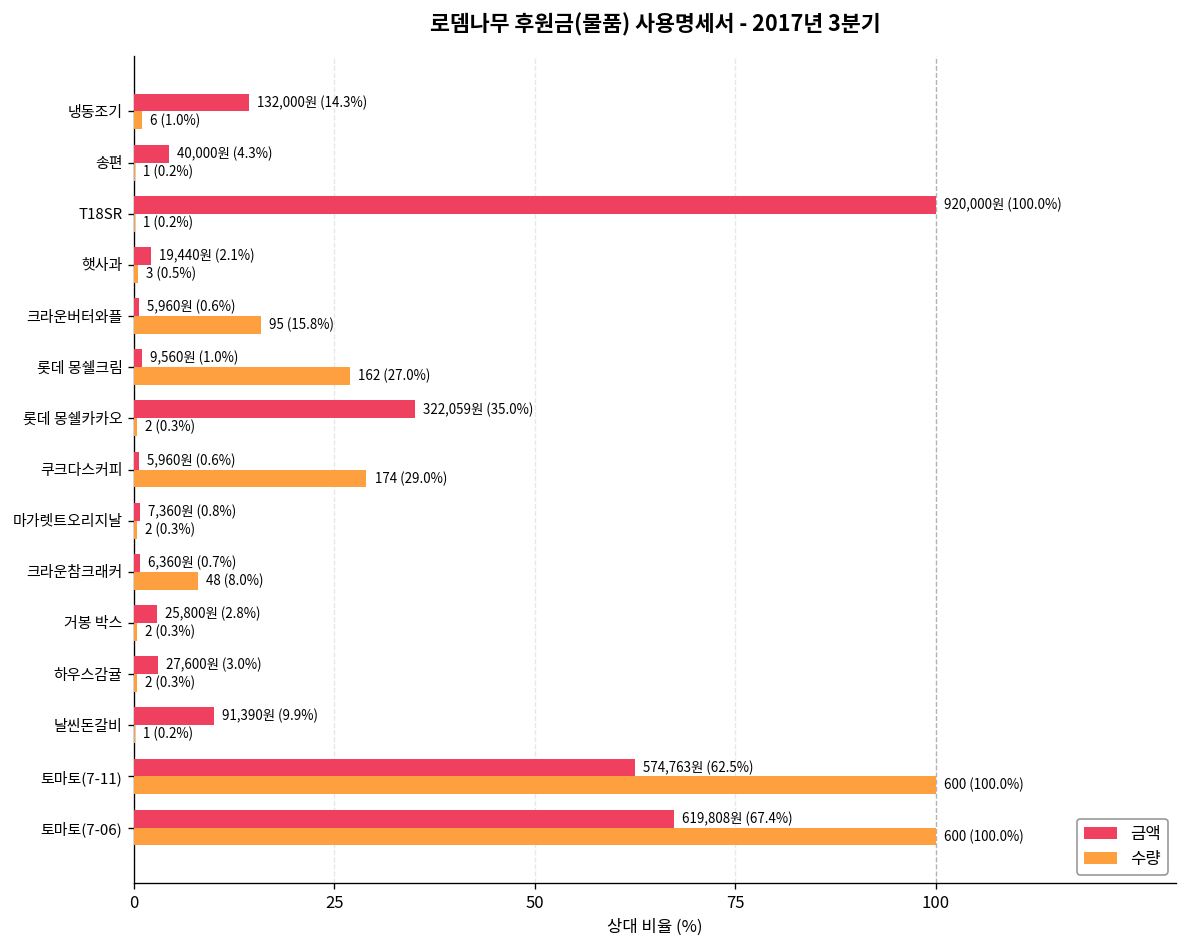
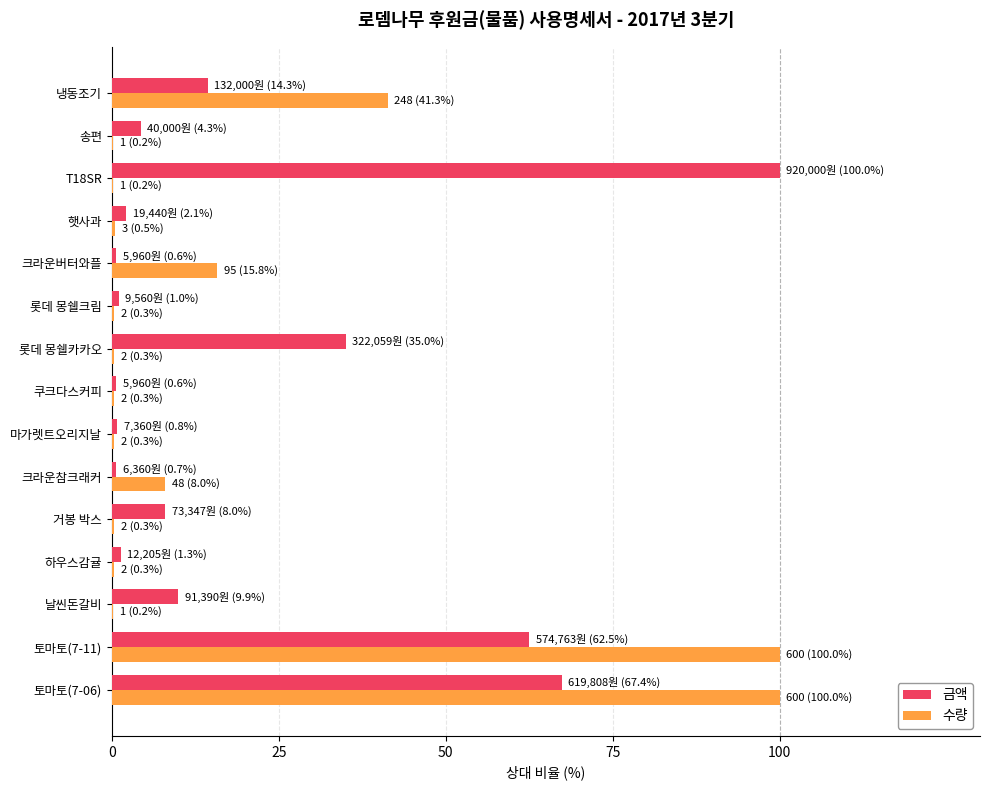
수량, 냉동조기: 6 (1.0%) -> 248 (41.3%)
수량, 롯데 몽쉘크림: 162 (27.0%) -> 2 (0.3%)
수량, 쿠크다스커피: 174 (29.0%) -> 2 (0.3%)
금액, 거봉 박스: 25,800원 (2.8%) -> 73,347원 (8.0%)
금액, 하우스감귤: 27,600원 (3.0%) -> 12,205원 (1.3%)
